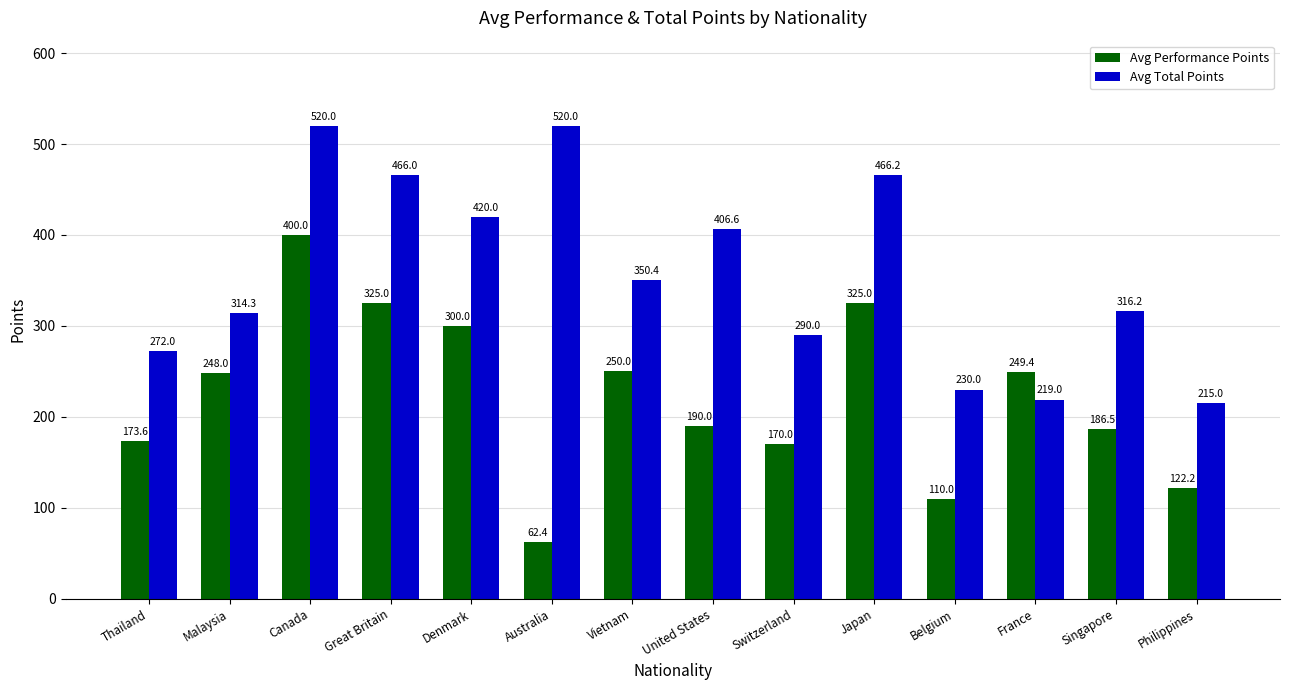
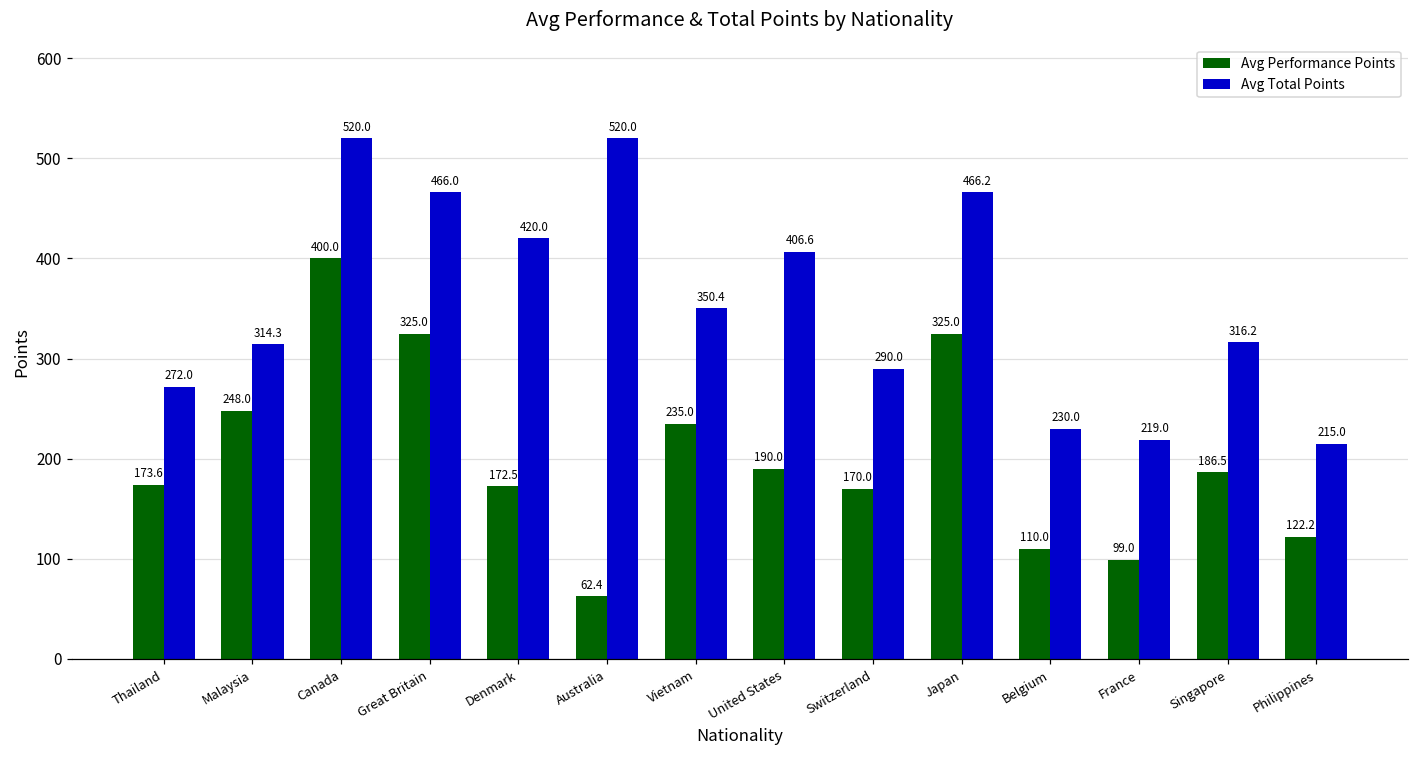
Avg Performance Points, Denmark: 300.0 -> 172.5
Avg Performance Points, Vietnam: 250.0 -> 235.0
Avg Performance Points, France: 249.4 -> 99.0
